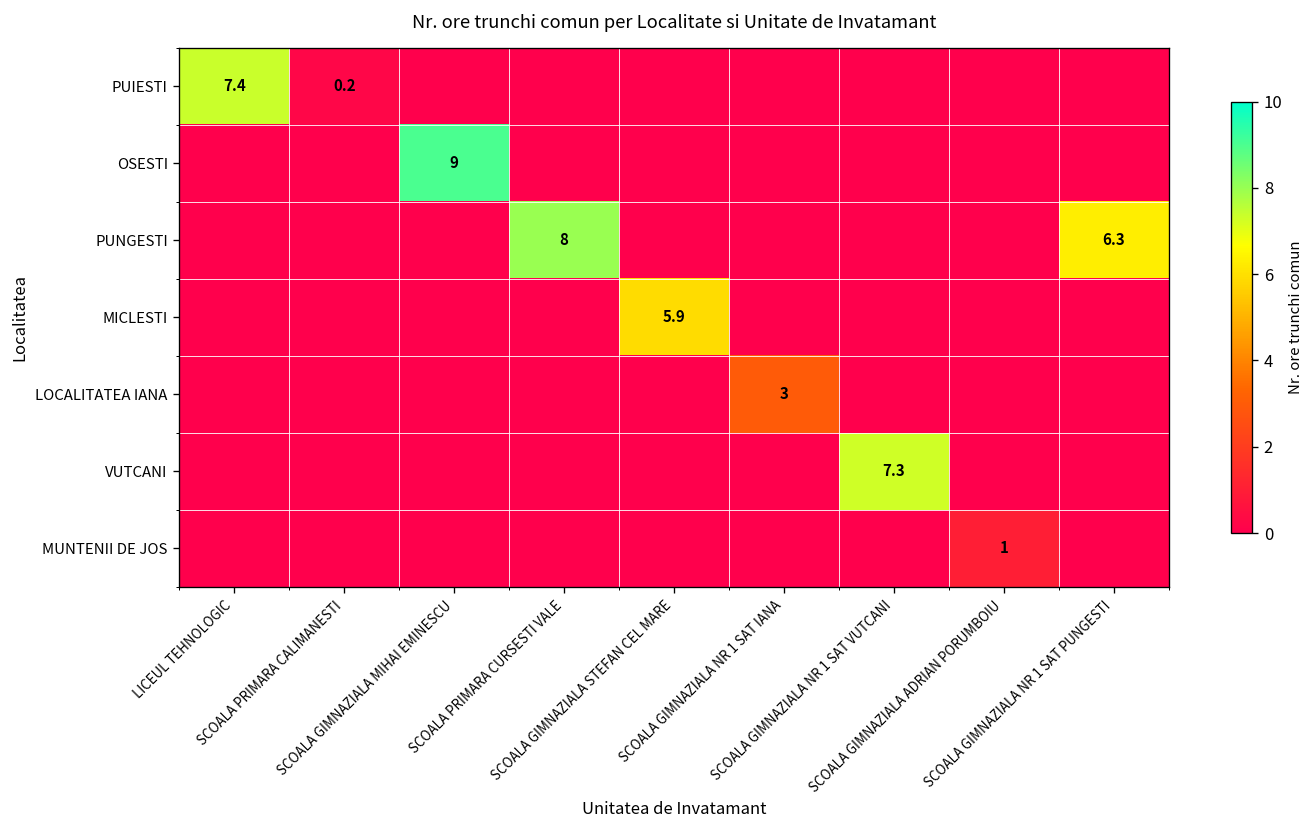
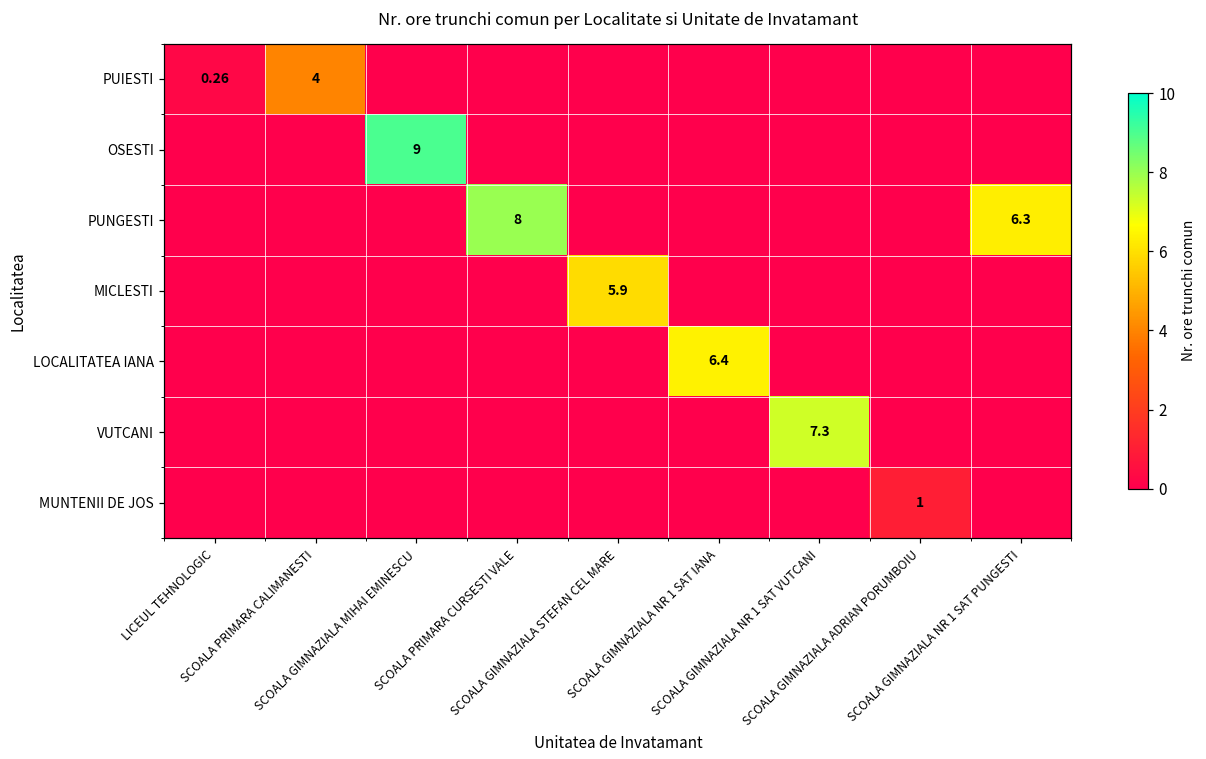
PUIESTI, LICEUL TEHNOLOGIC: 7.4 -> 0.26
PUIESTI, SCOALA PRIMARA CALIMANESTI: 0.2 -> 4
LOCALITATEA IANA, SCOALA GIMNAZIALA NR 1 SAT IANA: 3 -> 6.4
